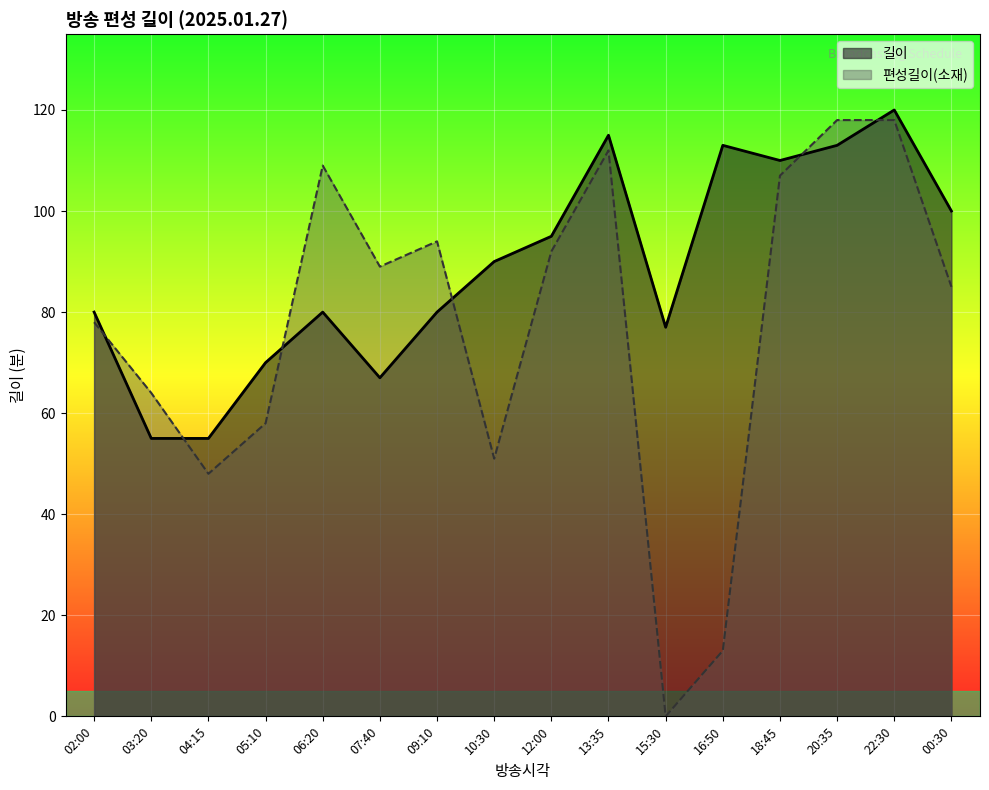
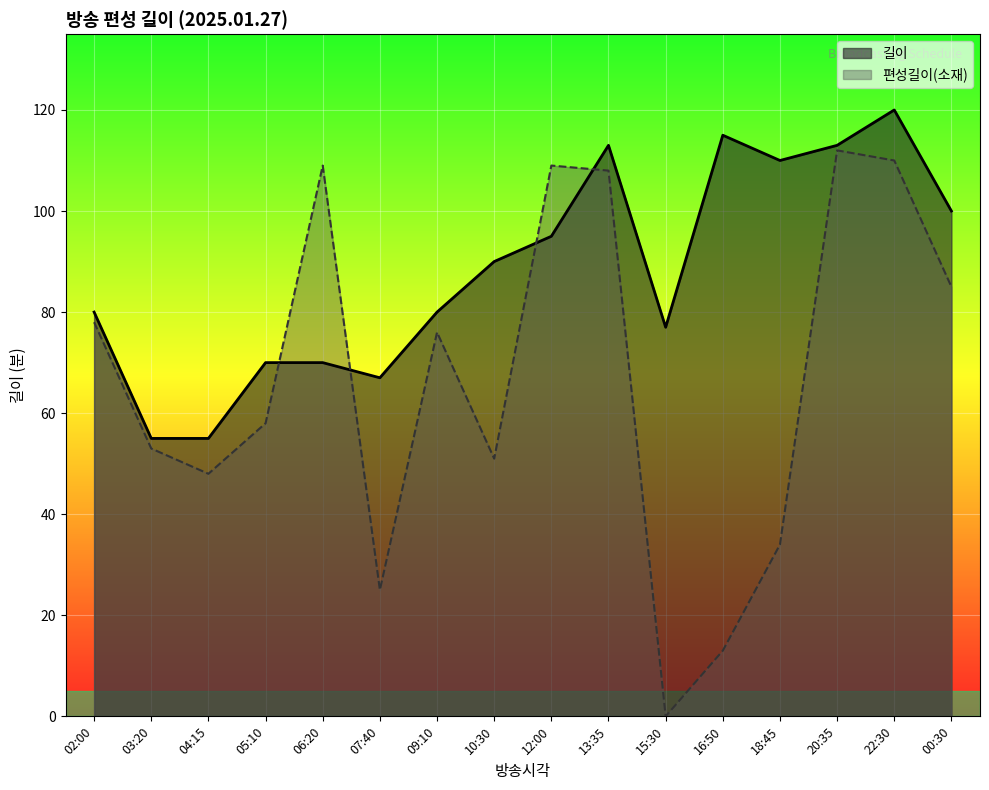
편성길이(소재), 03:20: 64 -> 53
길이, 06:20: 80 -> 70
편성길이(소재), 07:40: 89 -> 25
편성길이(소재), 09:10: 94 -> 76
편성길이(소재), 12:00: 92 -> 109
길이, 13:35: 115 -> 113
편성길이(소재), 13:35: 112 -> 108
길이, 16:50: 113 -> 115
편성길이(소재), 18:45: 107 -> 34
편성길이(소재), 20:35: 118 -> 112
편성길이(소재), 22:30: 118 -> 110
